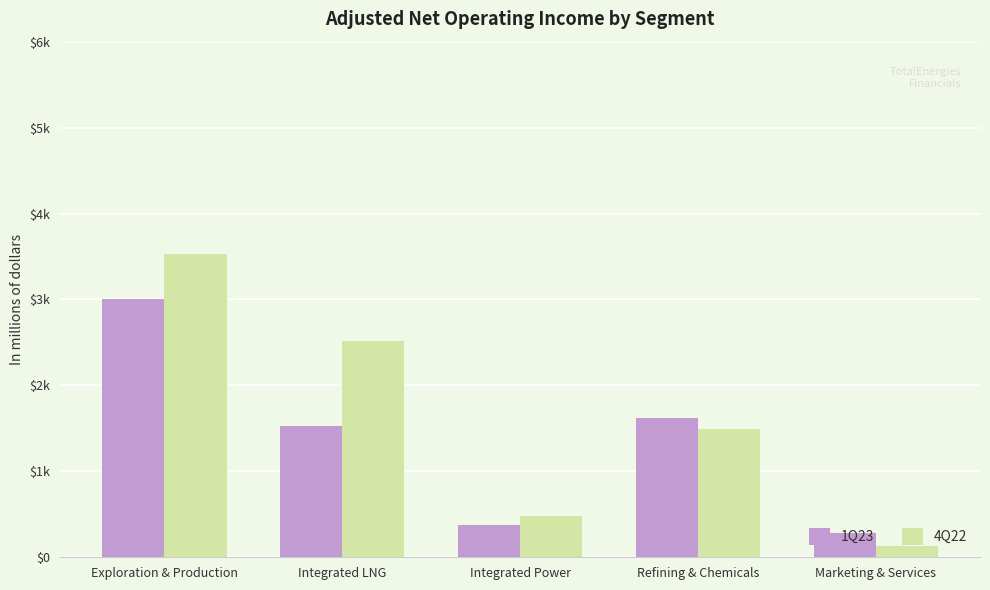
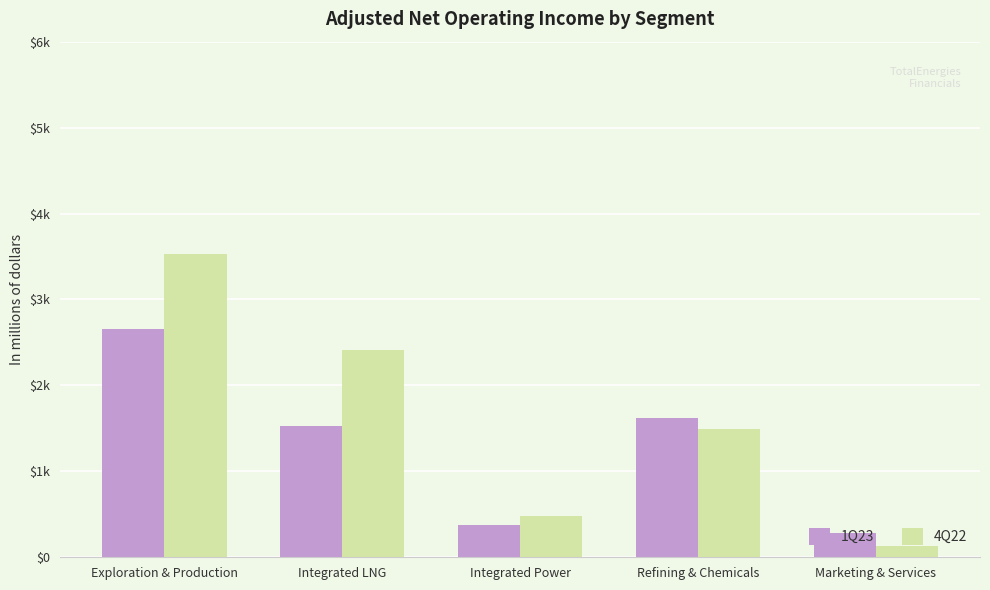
1Q23, Exploration & Production: $3000 -> $2700
4Q22, Integrated LNG: $2500 -> $2400
